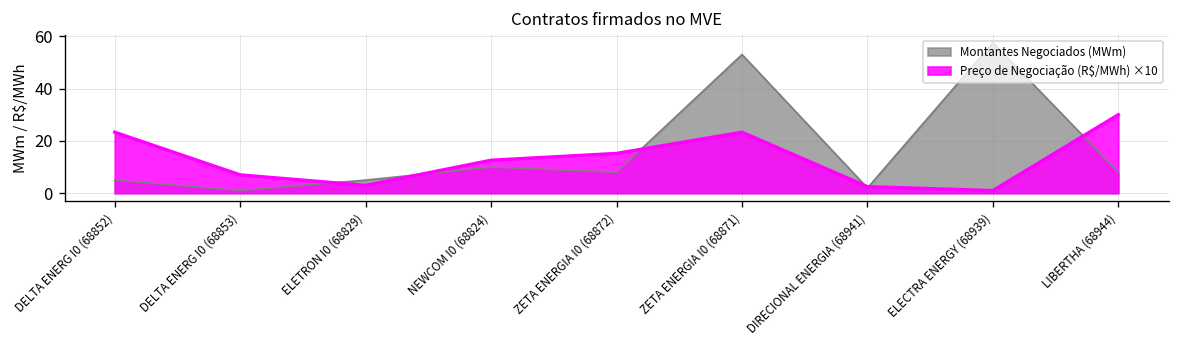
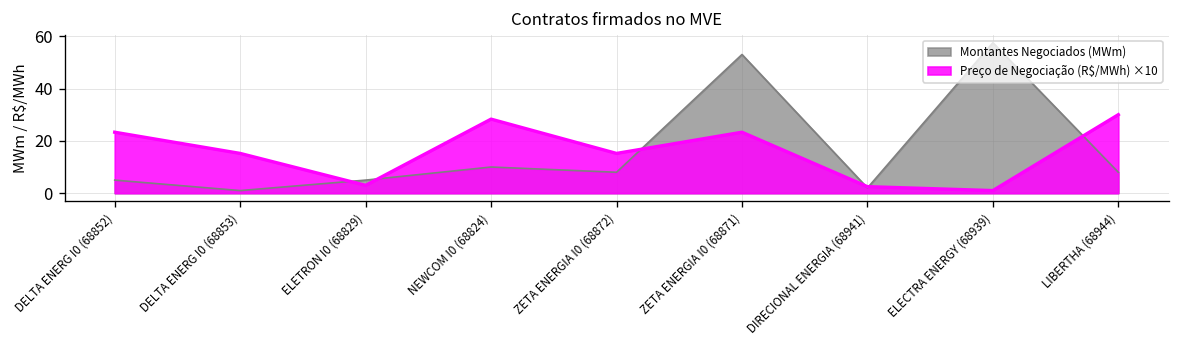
Preço de Negociação (R$/MWh) ×10, DELTA ENERG I0 (68853): 7 -> 15
Preço de Negociação (R$/MWh) ×10, NEWCOM I0 (68824): 13 -> 28
